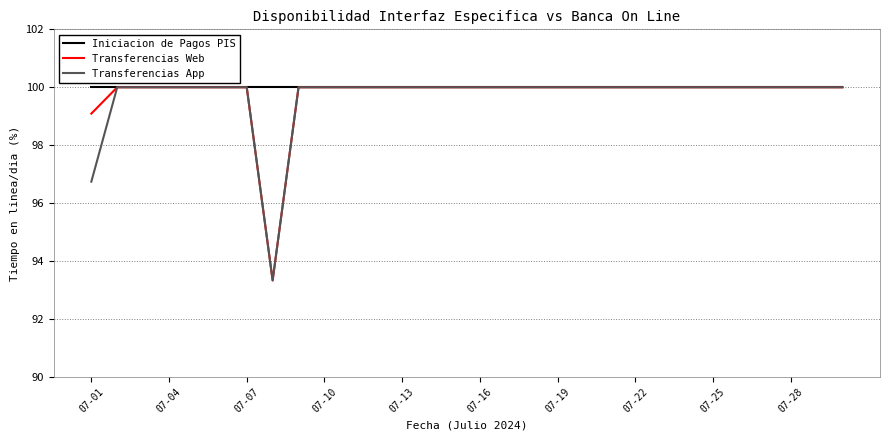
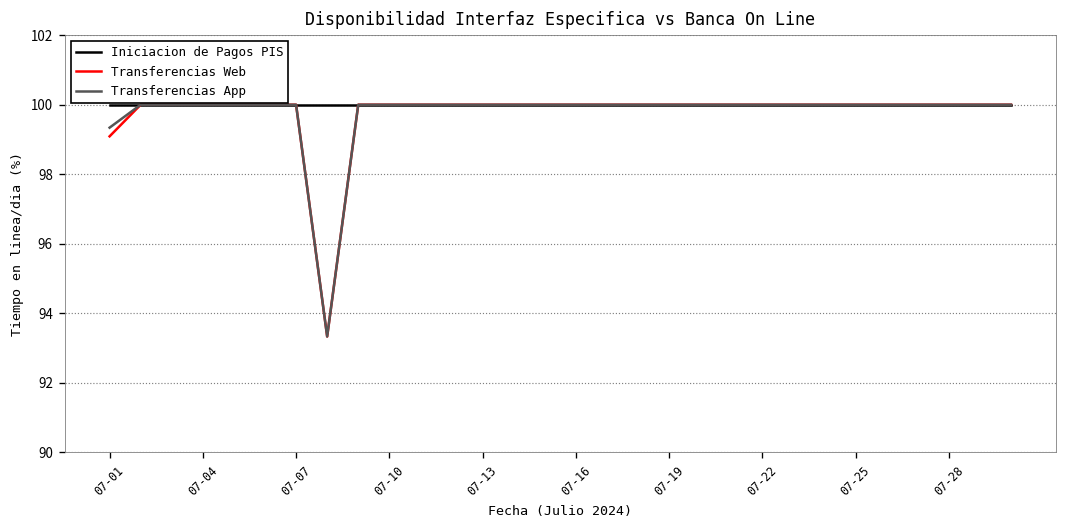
Transferencias App, 07-01: 96.7 -> 99.3
